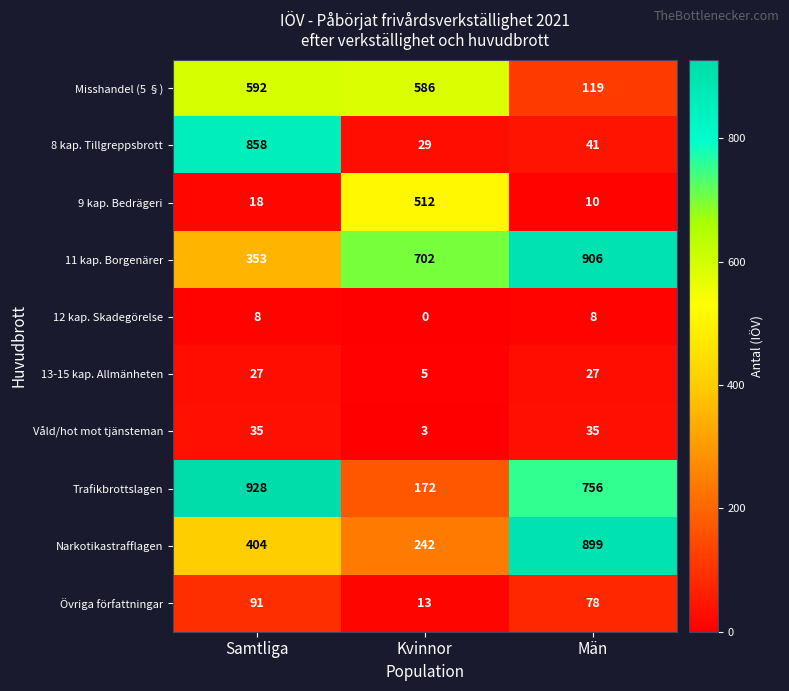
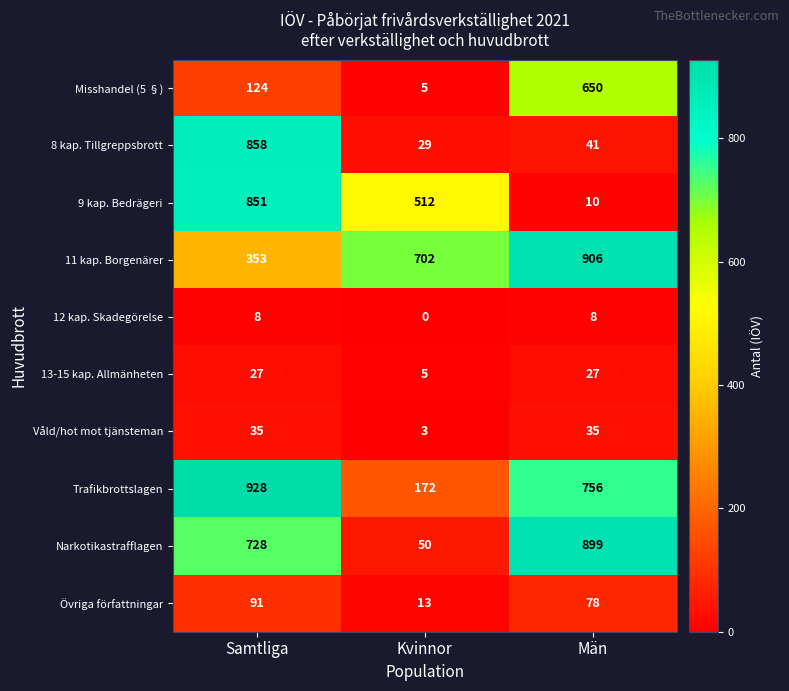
Misshandel (5 §), Samtliga: 592 -> 124
Misshandel (5 §), Kvinnor: 586 -> 5
Misshandel (5 §), Män: 119 -> 650
9 kap. Bedrägeri, Samtliga: 18 -> 851
Narkotikastrafflagen, Samtliga: 404 -> 728
Narkotikastrafflagen, Kvinnor: 242 -> 50
